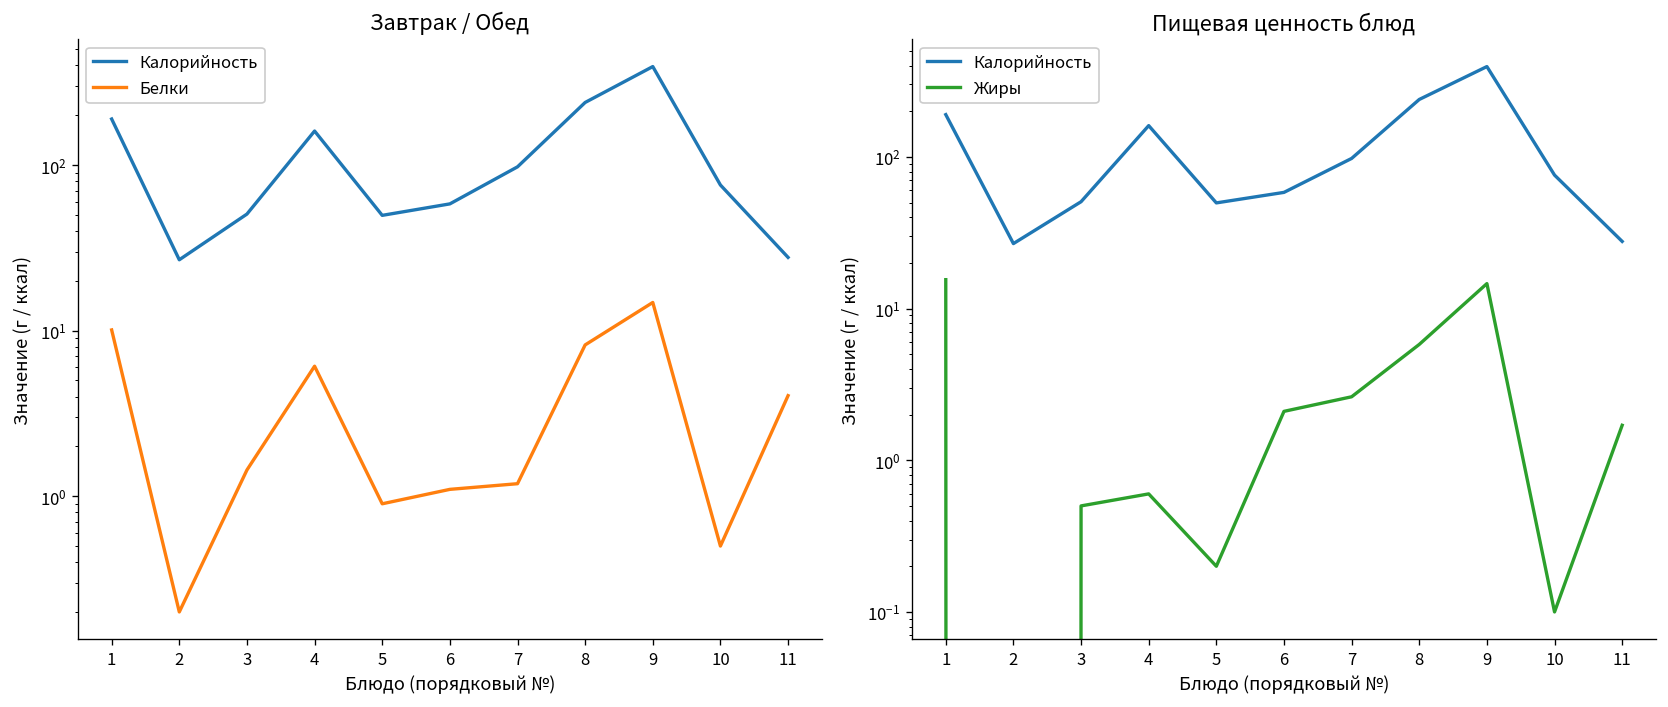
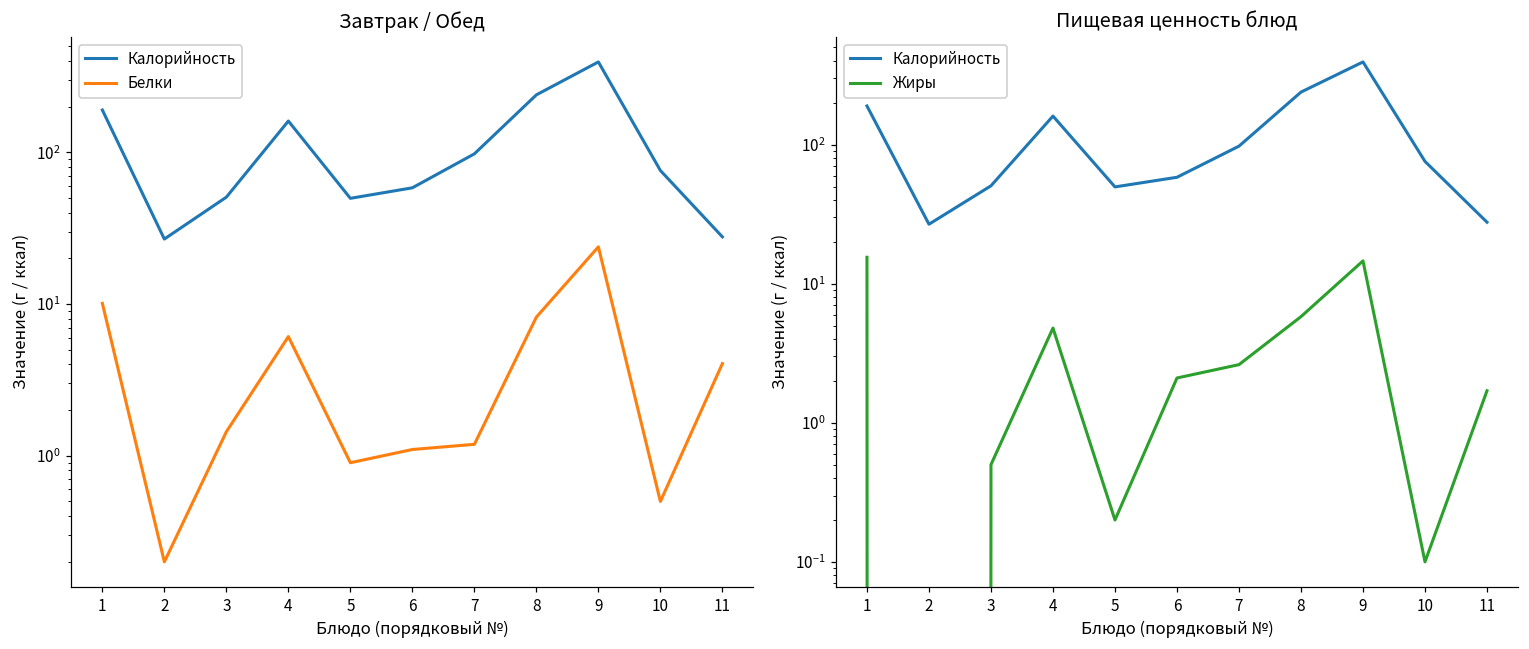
Завтрак / Обед, Белки, 9: 15 -> 24
Пищевая ценность блюд, Жиры, 4: 0.6 -> 4.8
